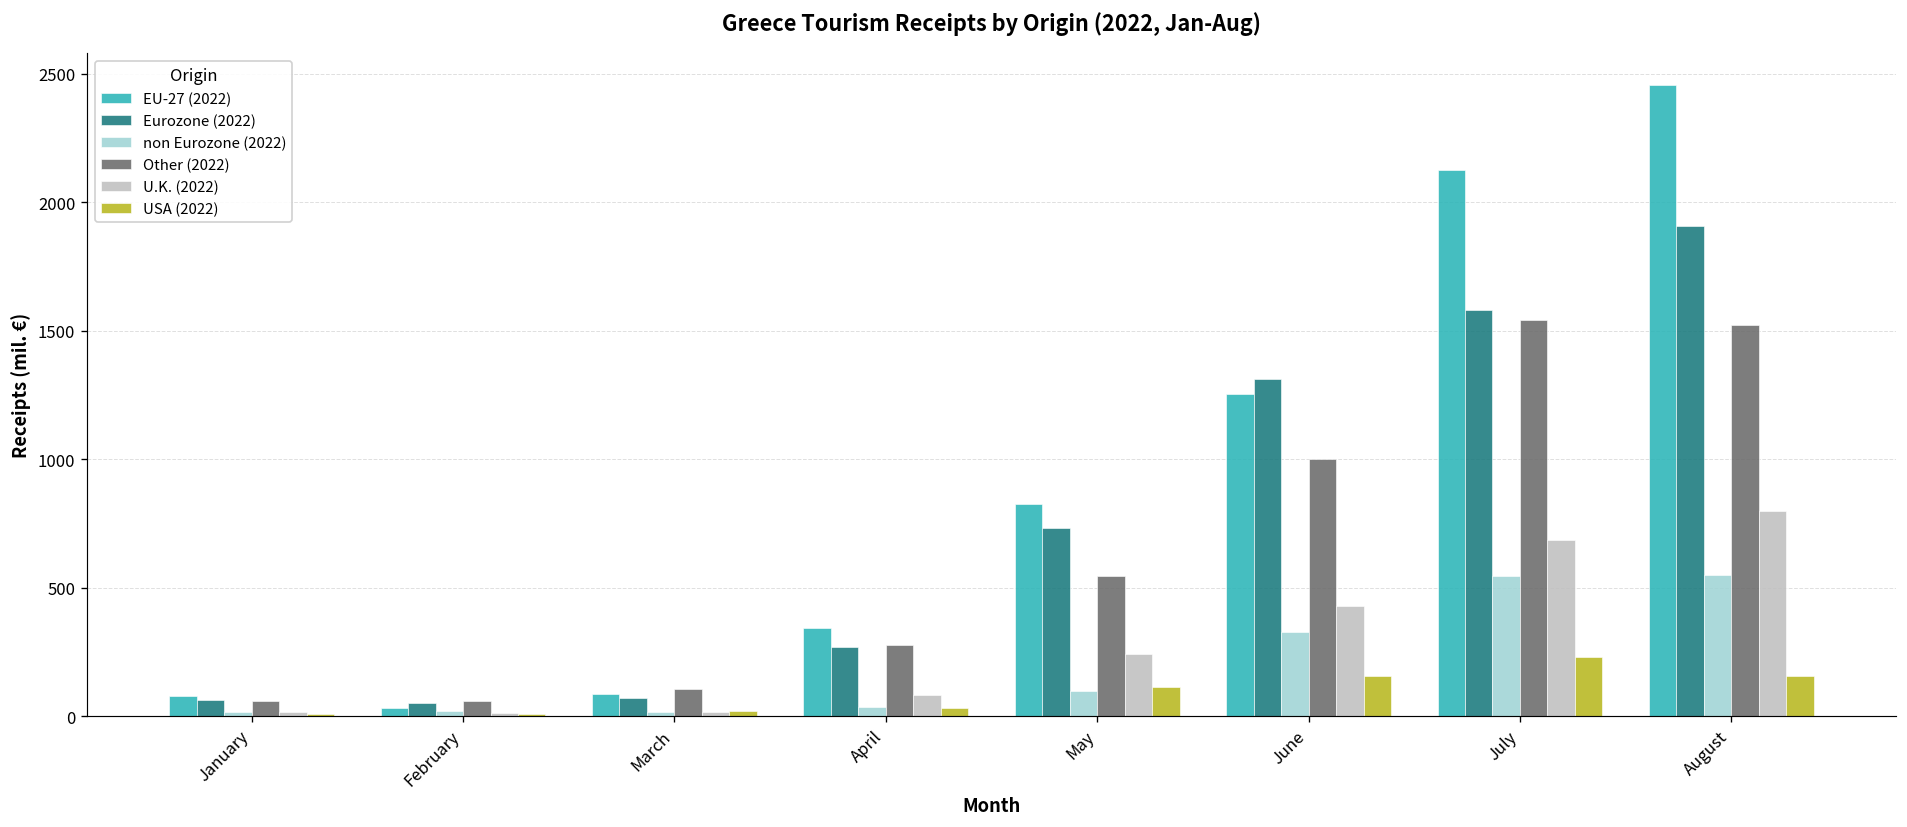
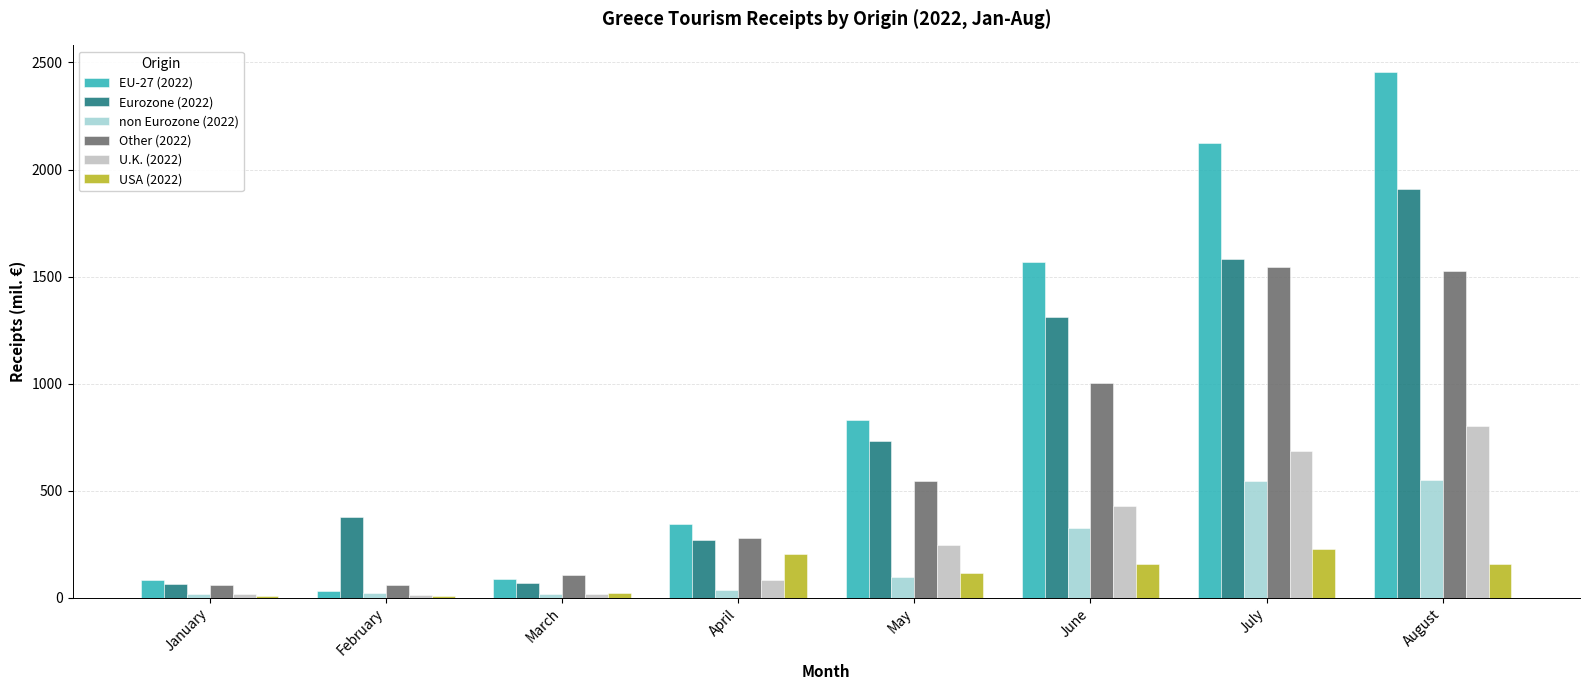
Eurozone (2022), February: 50 -> 380
USA (2022), April: 30 -> 200
EU-27 (2022), June: 1250 -> 1570
